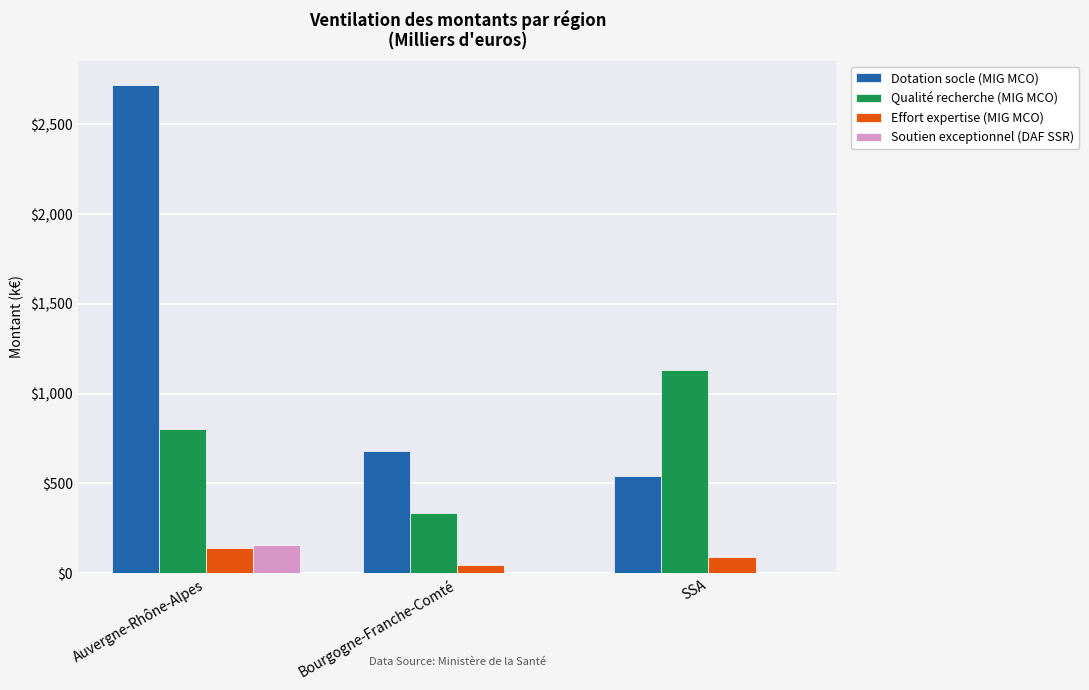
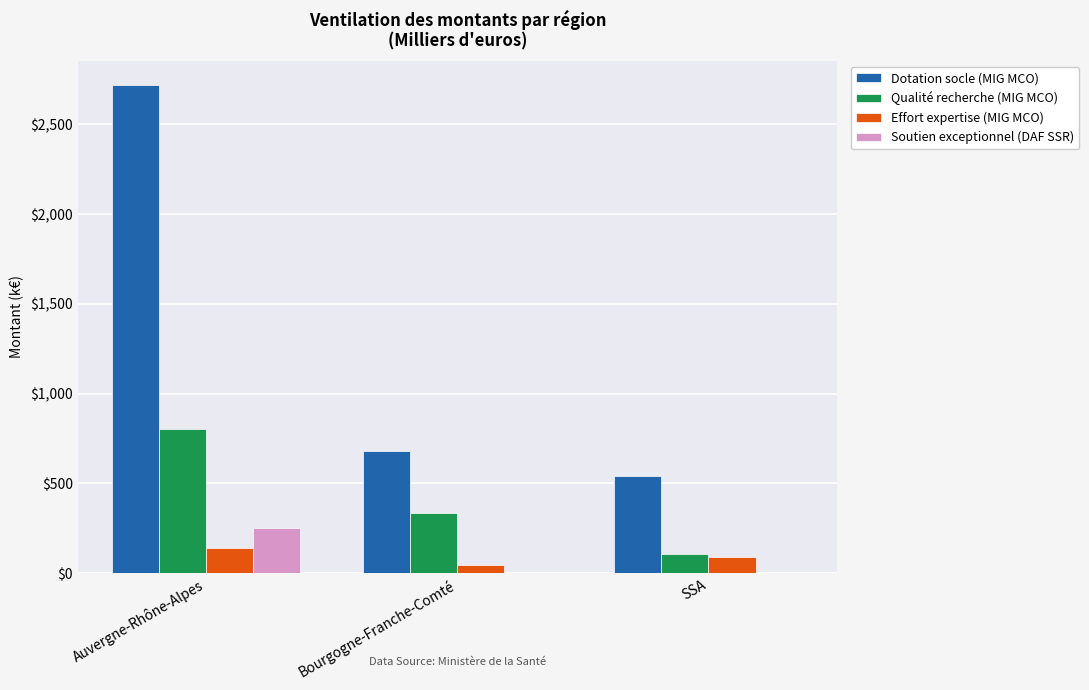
Soutien exceptionnel (DAF SSR), Auvergne-Rhône-Alpes: $160 -> $250
Qualité recherche (MIG MCO), SSA: $1,130 -> $100
